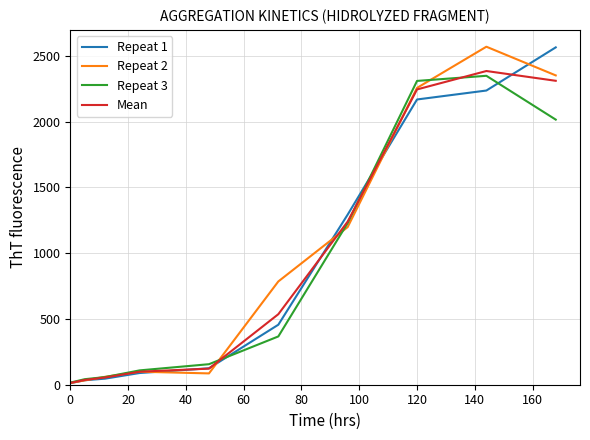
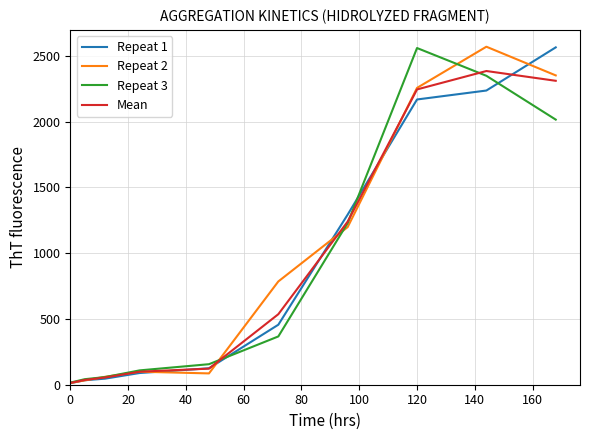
Repeat 3, 120: 2310 -> 2560
